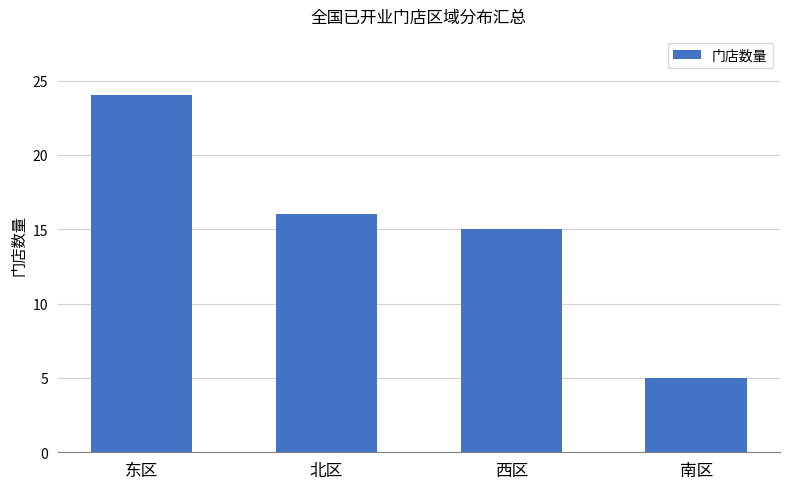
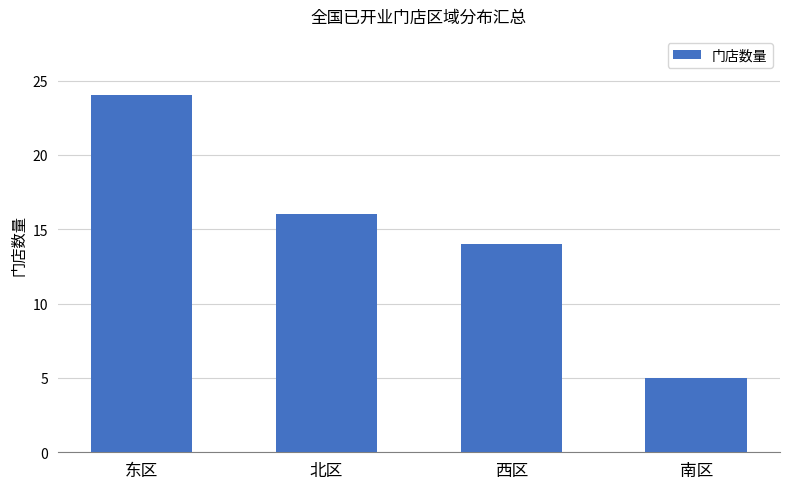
西区: 15 -> 14
